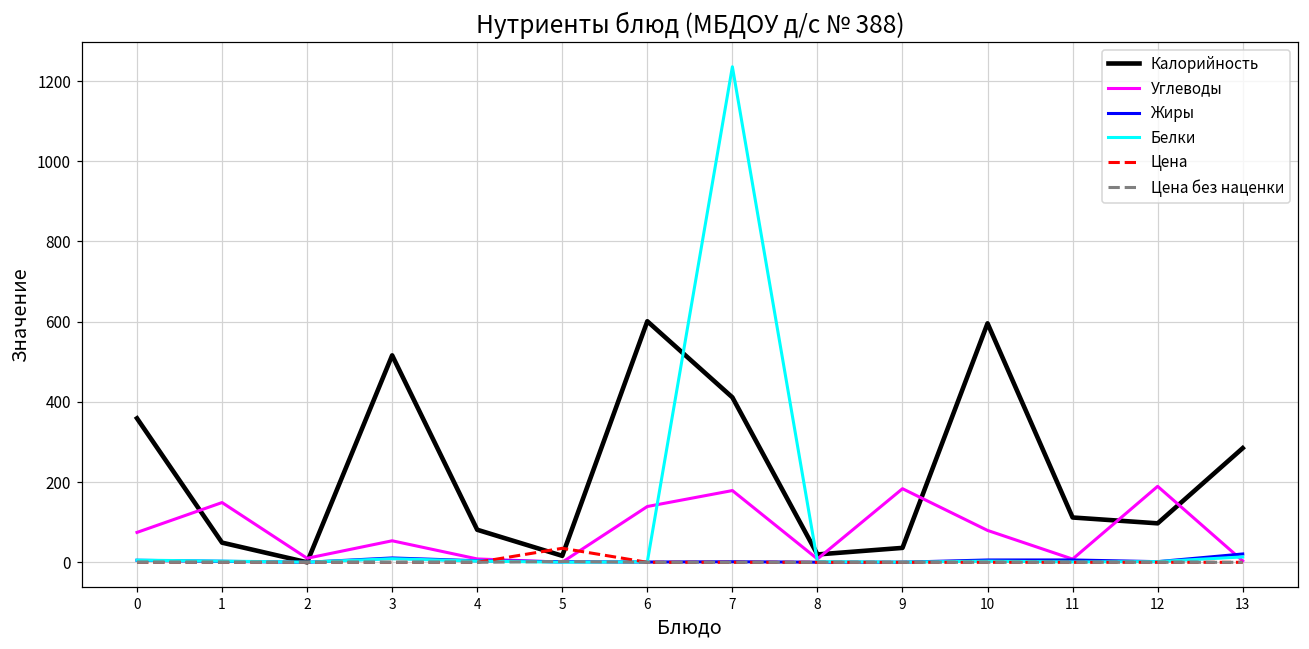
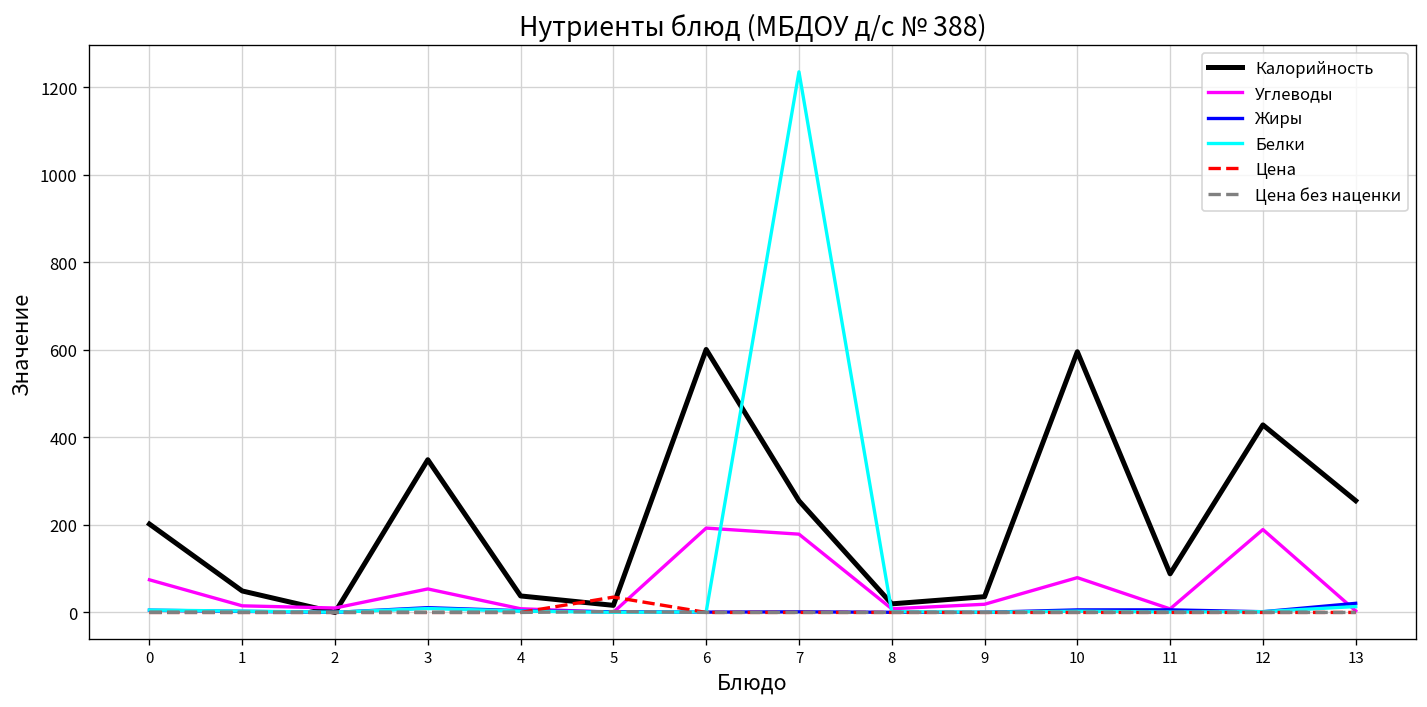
Калорийность, 0: 360 -> 200
Углеводы, 1: 150 -> 20
Калорийность, 3: 520 -> 350
Калорийность, 4: 80 -> 40
Углеводы, 6: 140 -> 190
Калорийность, 7: 410 -> 260
Углеводы, 9: 180 -> 20
Калорийность, 11: 110 -> 90
Калорийность, 12: 100 -> 430
Калорийность, 13: 280 -> 260
